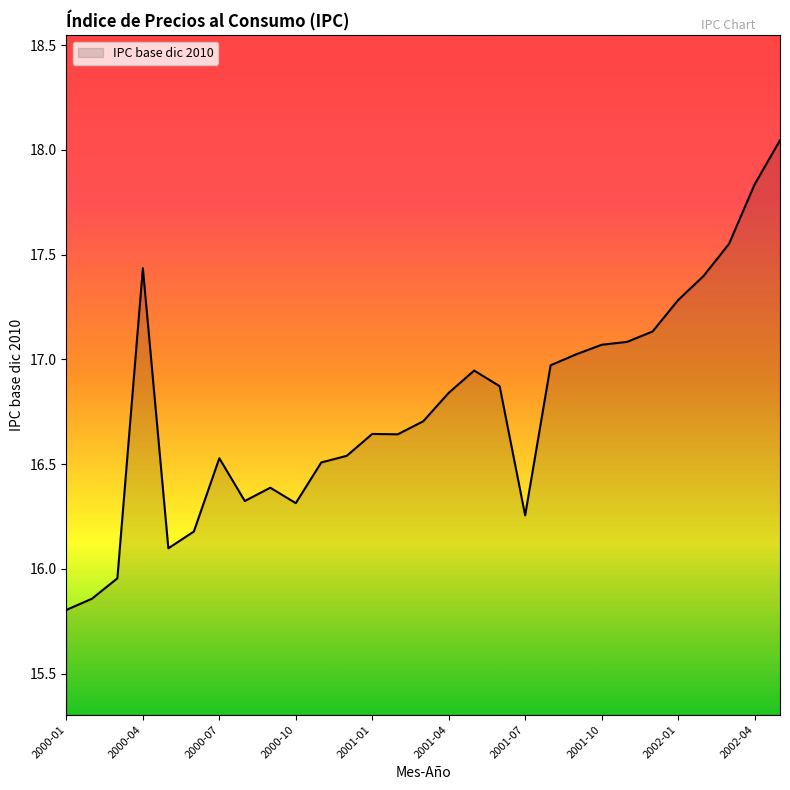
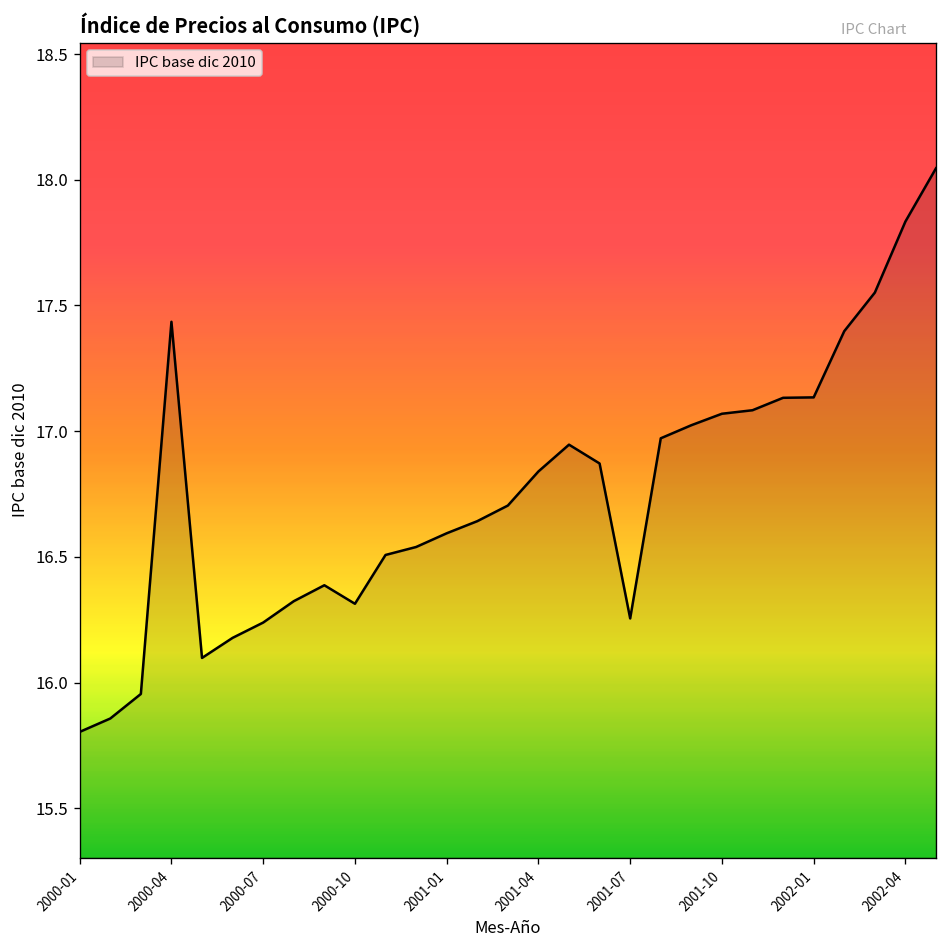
2000-07: 16.53 -> 16.24
2001-01: 16.64 -> 16.59
2002-01: 17.28 -> 17.13
